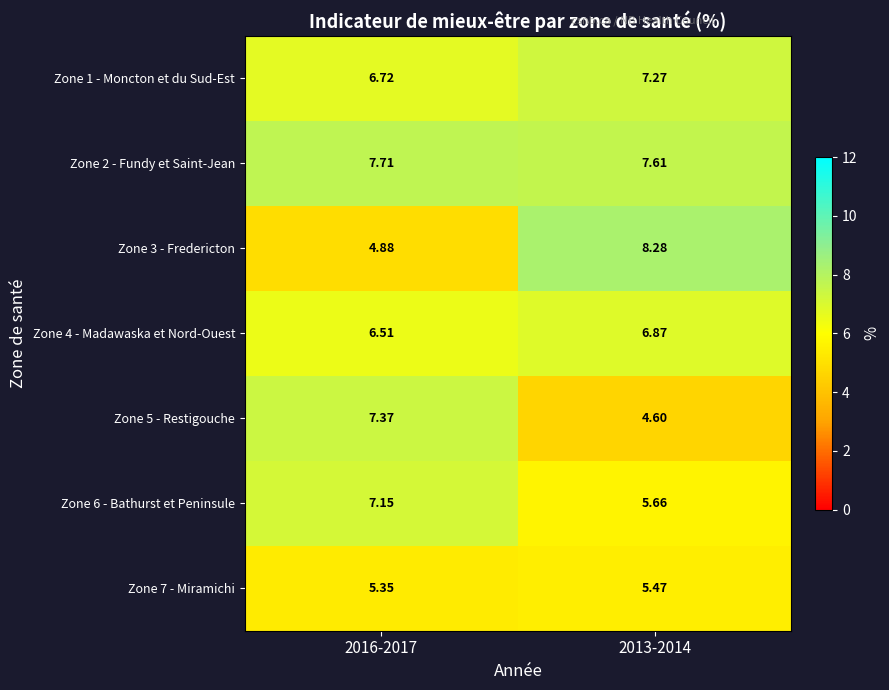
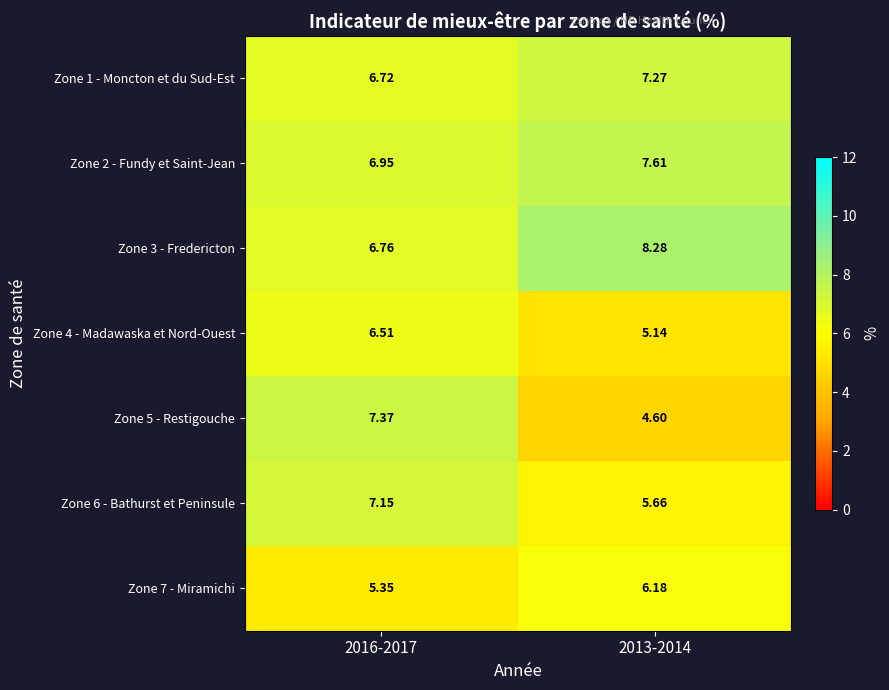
Zone 2 - Fundy et Saint-Jean, 2016-2017: 7.71 -> 6.95
Zone 3 - Fredericton, 2016-2017: 4.88 -> 6.76
Zone 4 - Madawaska et Nord-Ouest, 2013-2014: 6.87 -> 5.14
Zone 7 - Miramichi, 2013-2014: 5.47 -> 6.18
